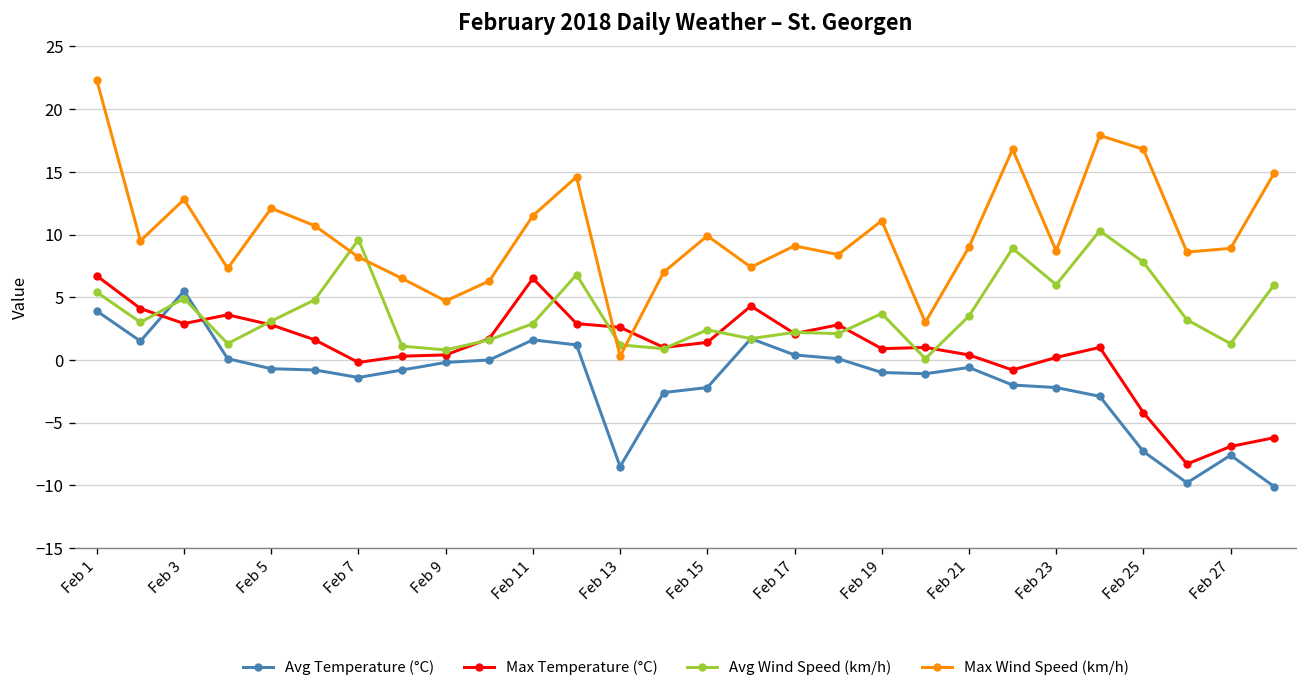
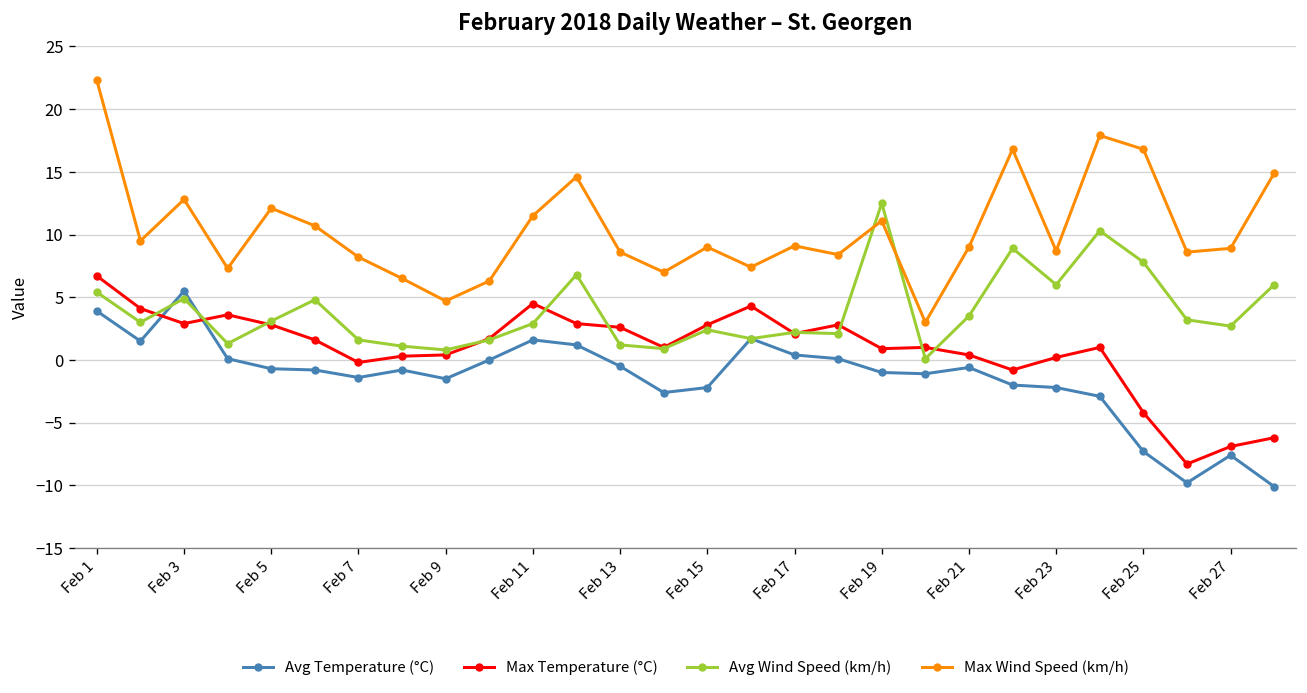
Avg Wind Speed (km/h), Feb 7: 9.6 -> 1.6
Avg Temperature (°C), Feb 9: -0.2 -> -1.5
Max Temperature (°C), Feb 11: 6.5 -> 4.5
Avg Temperature (°C), Feb 13: -8.5 -> -0.5
Max Wind Speed (km/h), Feb 13: 0.3 -> 8.6
Max Temperature (°C), Feb 15: 1.4 -> 2.8
Max Wind Speed (km/h), Feb 15: 9.9 -> 9.0
Avg Wind Speed (km/h), Feb 19: 3.7 -> 12.5
Avg Wind Speed (km/h), Feb 27: 1.3 -> 2.7
